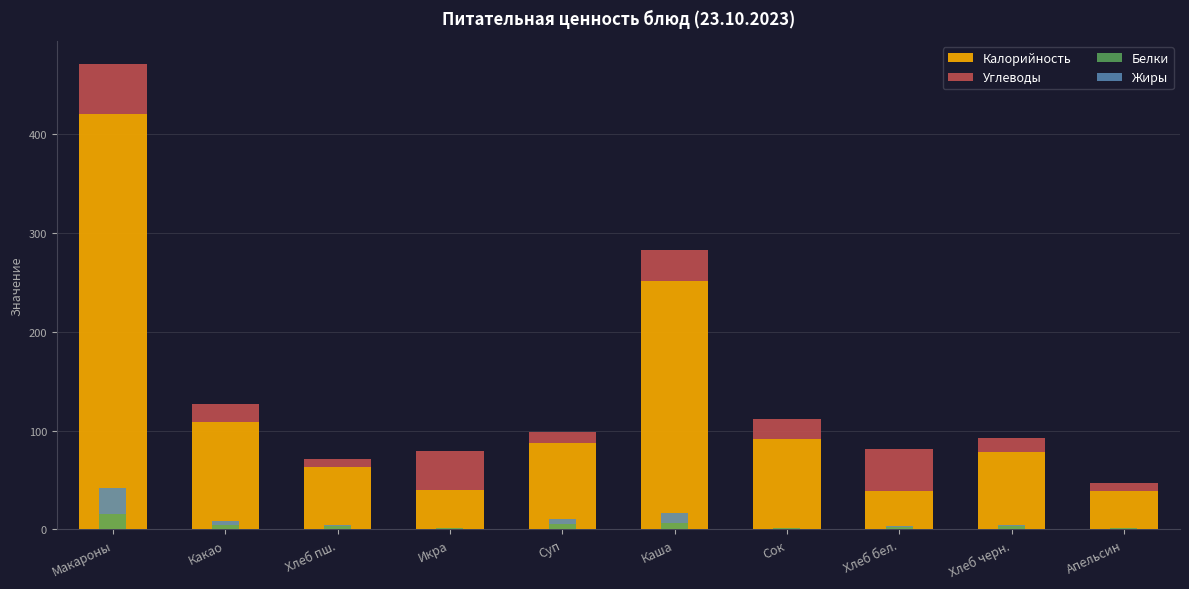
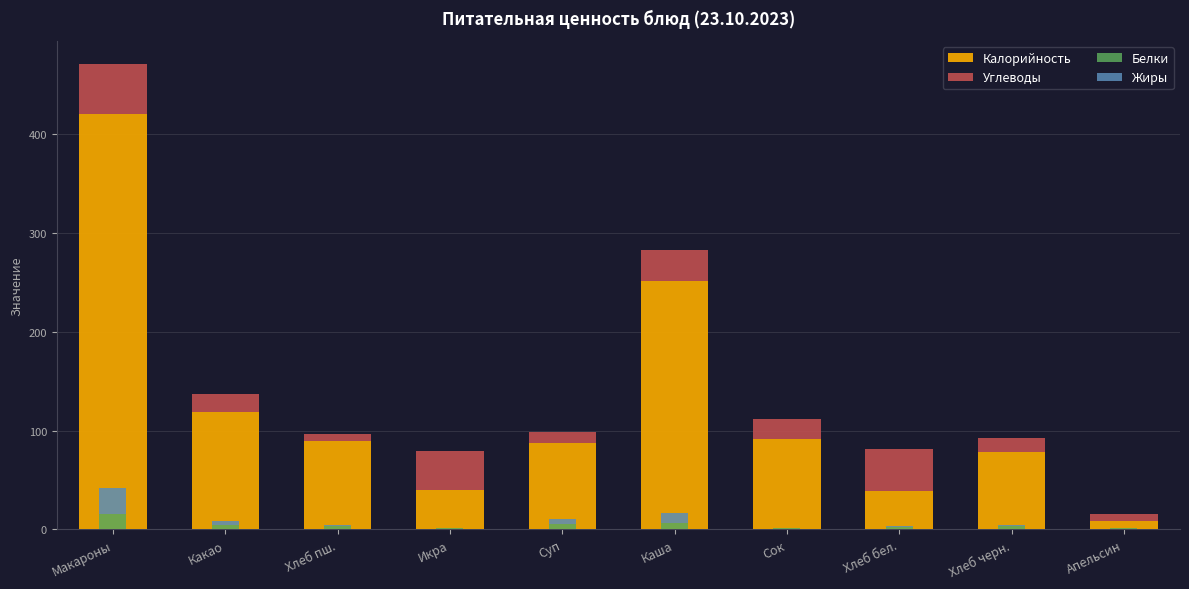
Калорийность, Какао: 110 -> 120
Калорийность, Хлеб пш.: 60 -> 90
Калорийность, Апельсин: 40 -> 10
